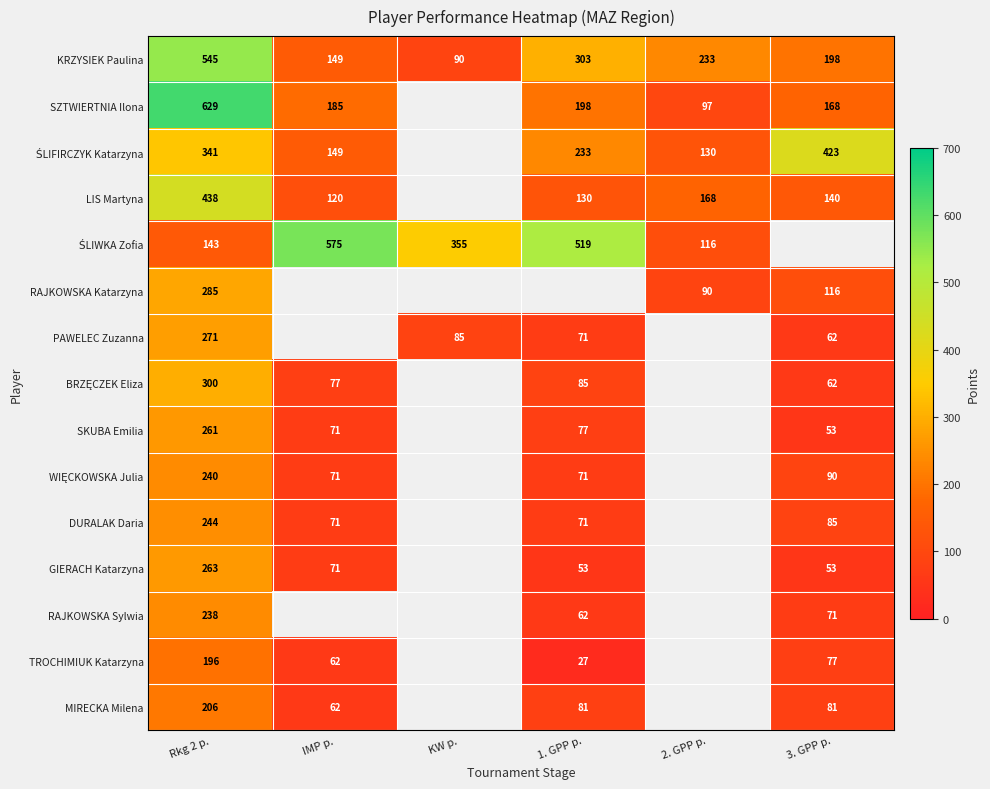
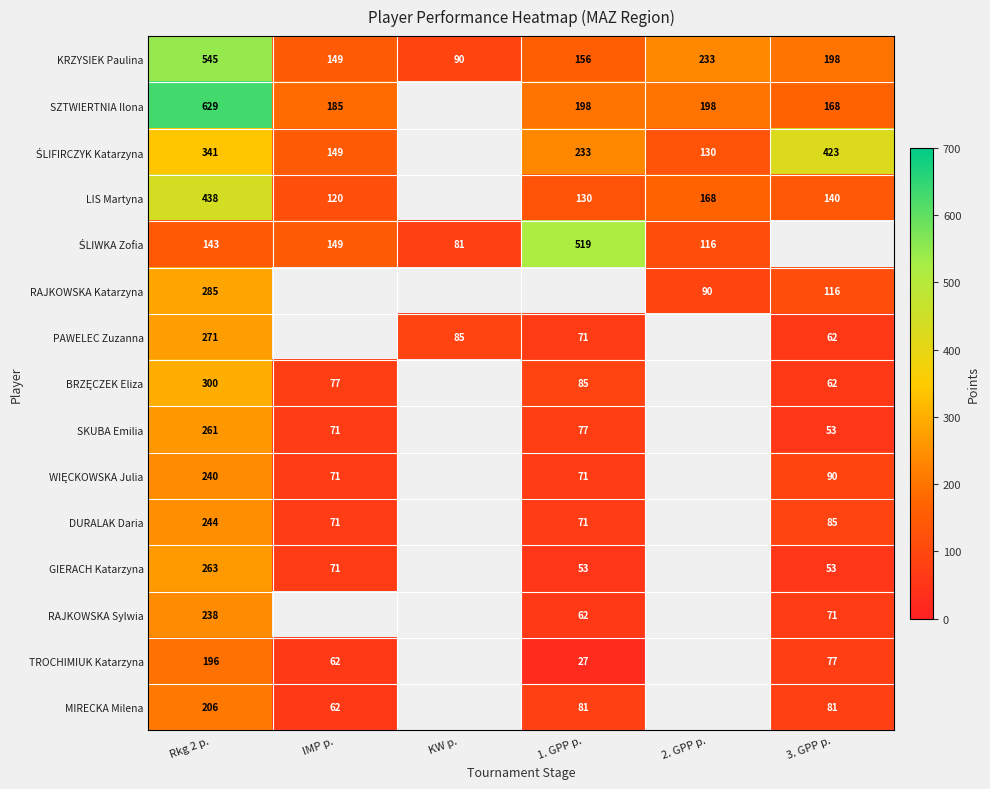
KRZYSIEK Paulina, 1. GPP p.: 303 -> 156
SZTWIERTNIA Ilona, 2. GPP p.: 97 -> 198
ŚLIWKA Zofia, IMP p.: 575 -> 149
ŚLIWKA Zofia, KW p.: 355 -> 81
